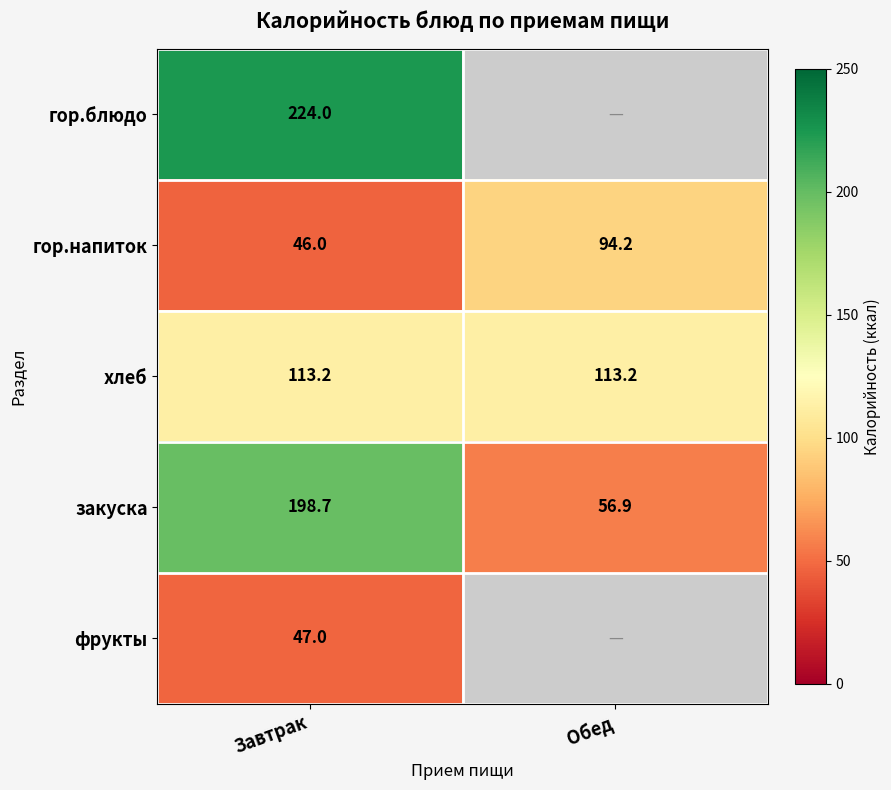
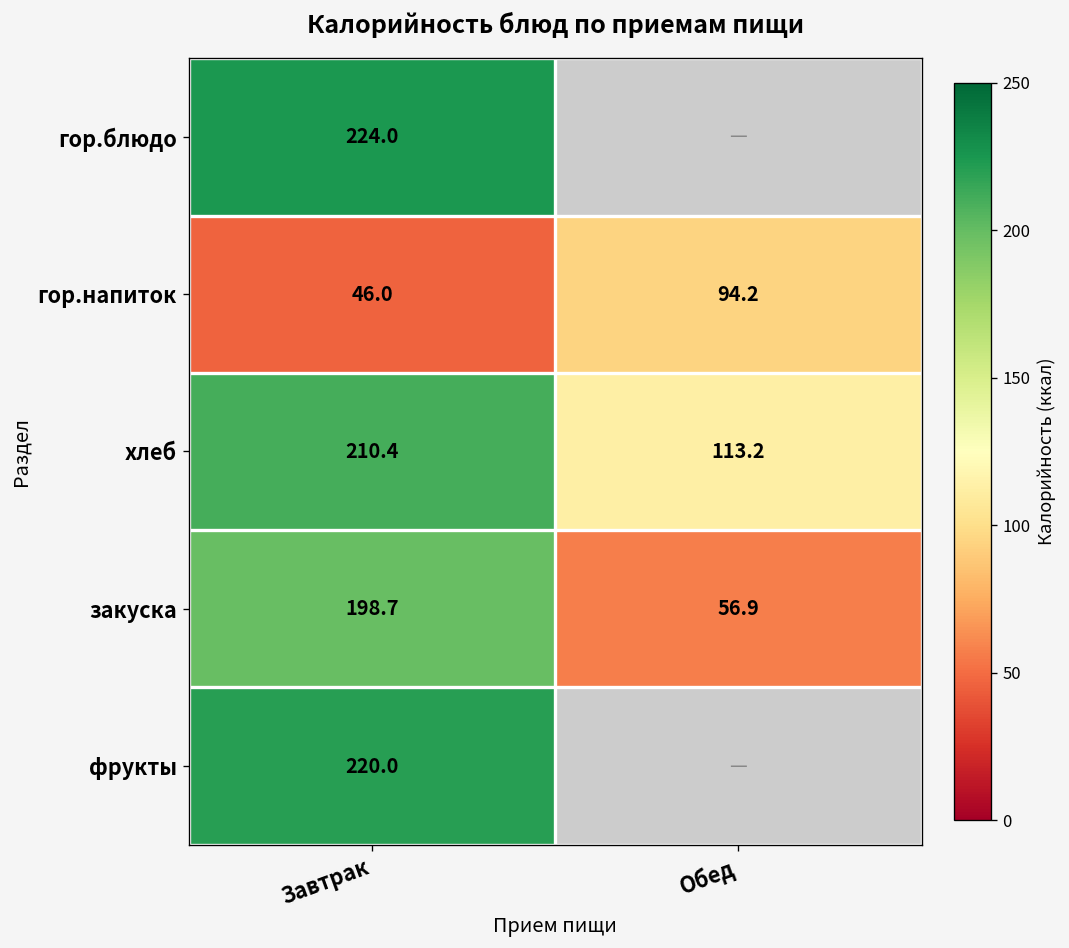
хлеб, Завтрак: 113.2 -> 210.4
фрукты, Завтрак: 47.0 -> 220.0
